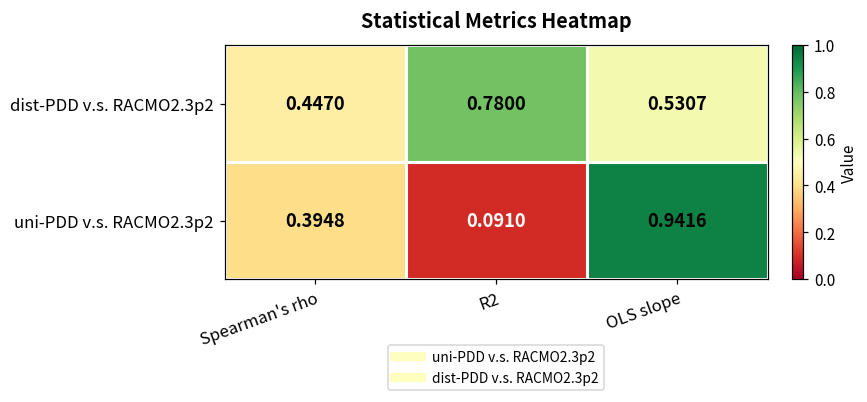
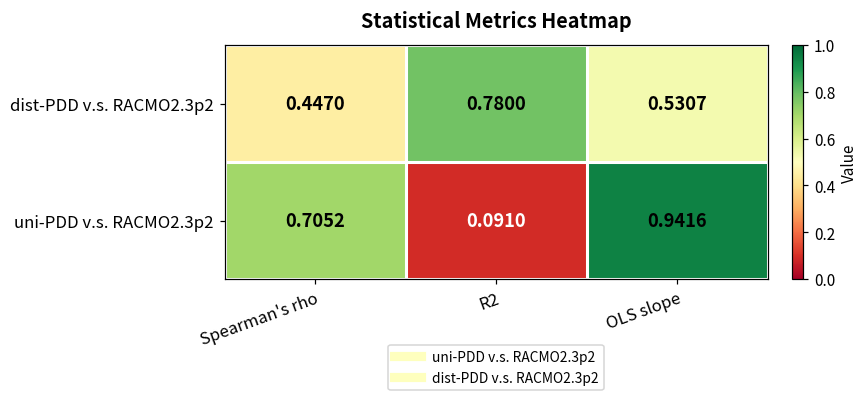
uni-PDD v.s. RACMO2.3p2, Spearman's rho: 0.3948 -> 0.7052
